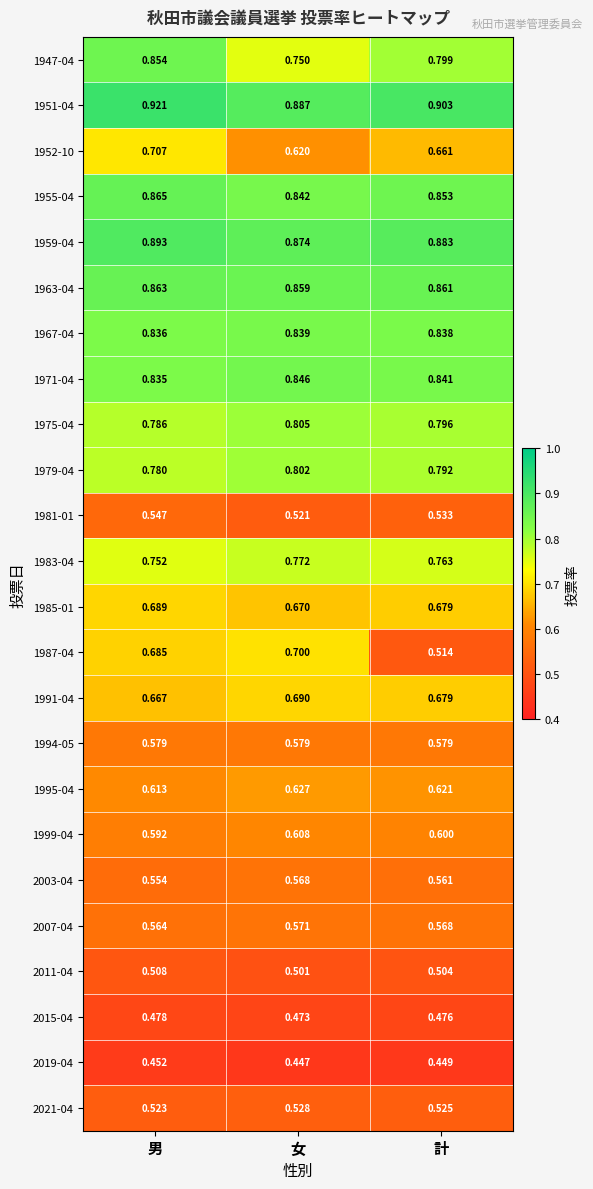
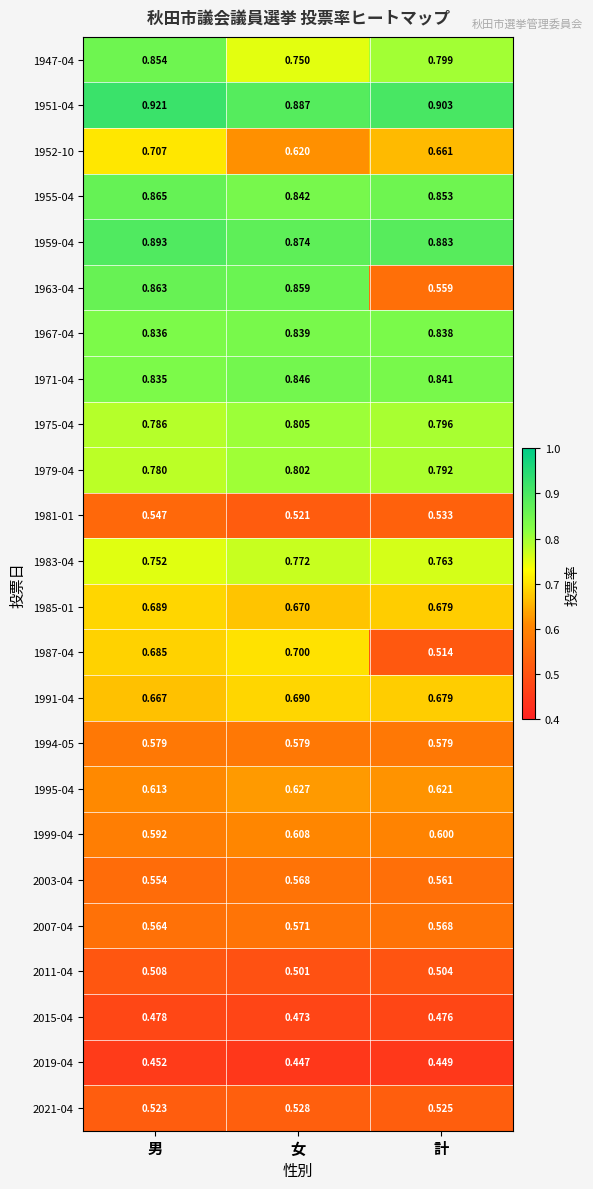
1963-04, 計: 0.861 -> 0.559
